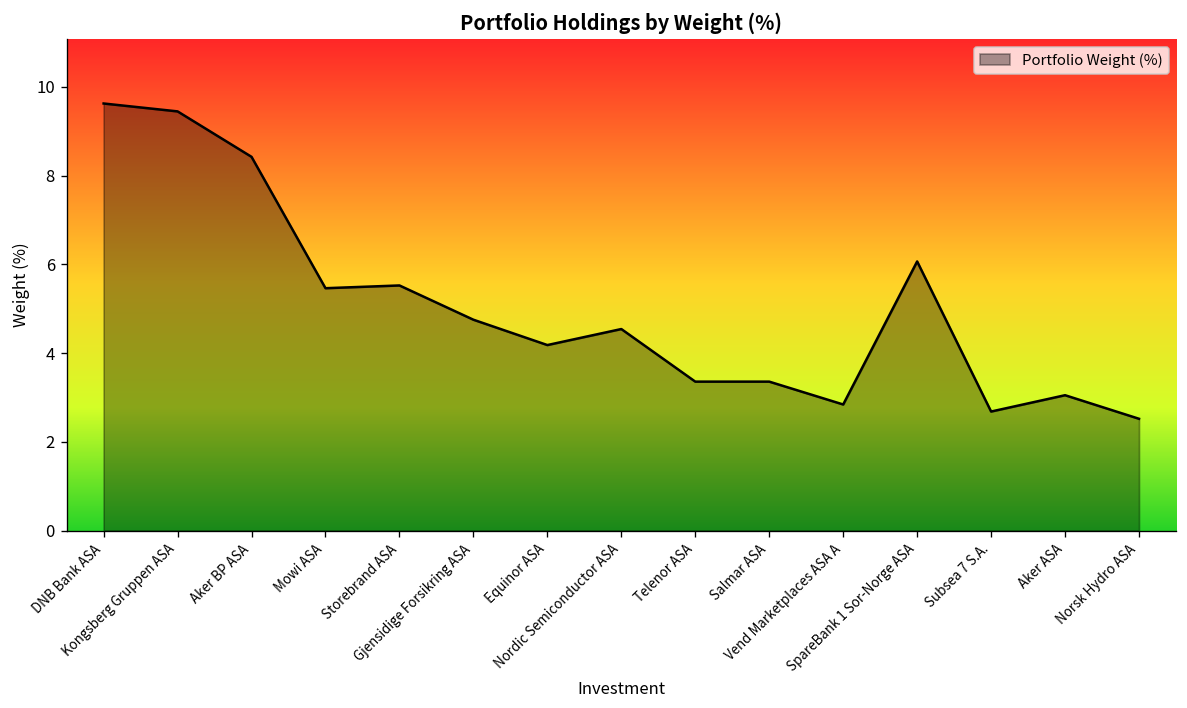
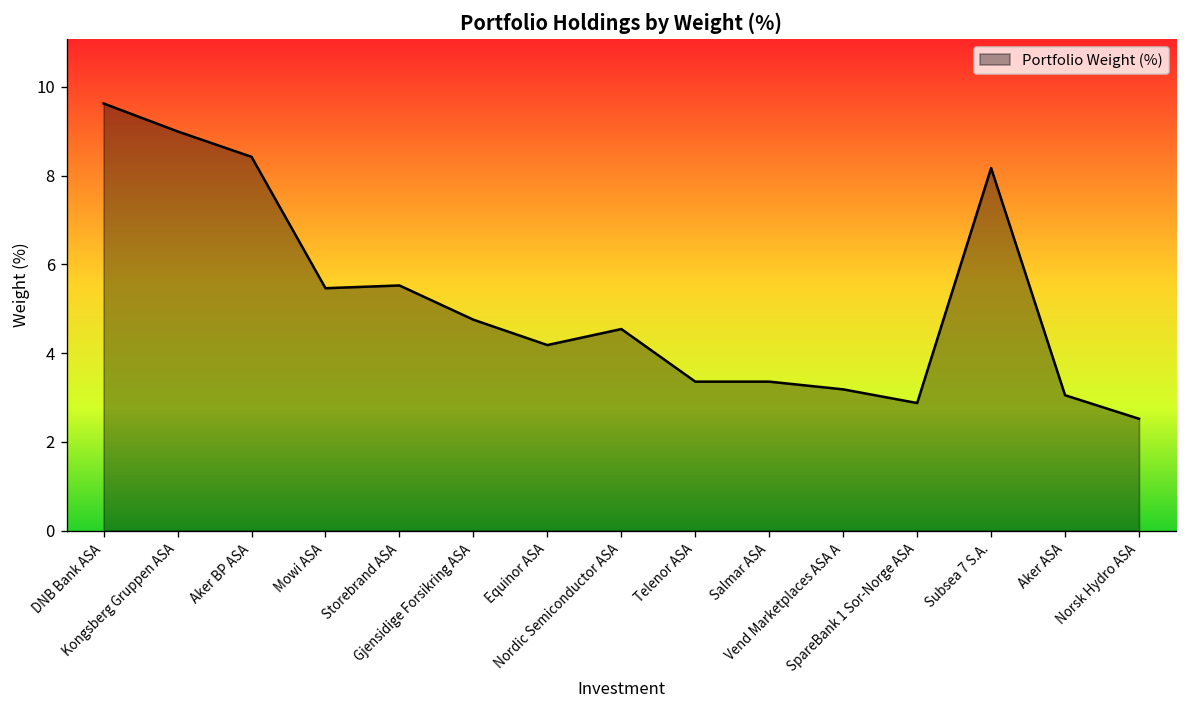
Kongsberg Gruppen ASA: 9.4 -> 9.0
Vend Marketplaces ASA A: 2.8 -> 3.2
SpareBank 1 Sor-Norge ASA: 6.1 -> 2.9
Subsea 7 S.A.: 2.7 -> 8.2
